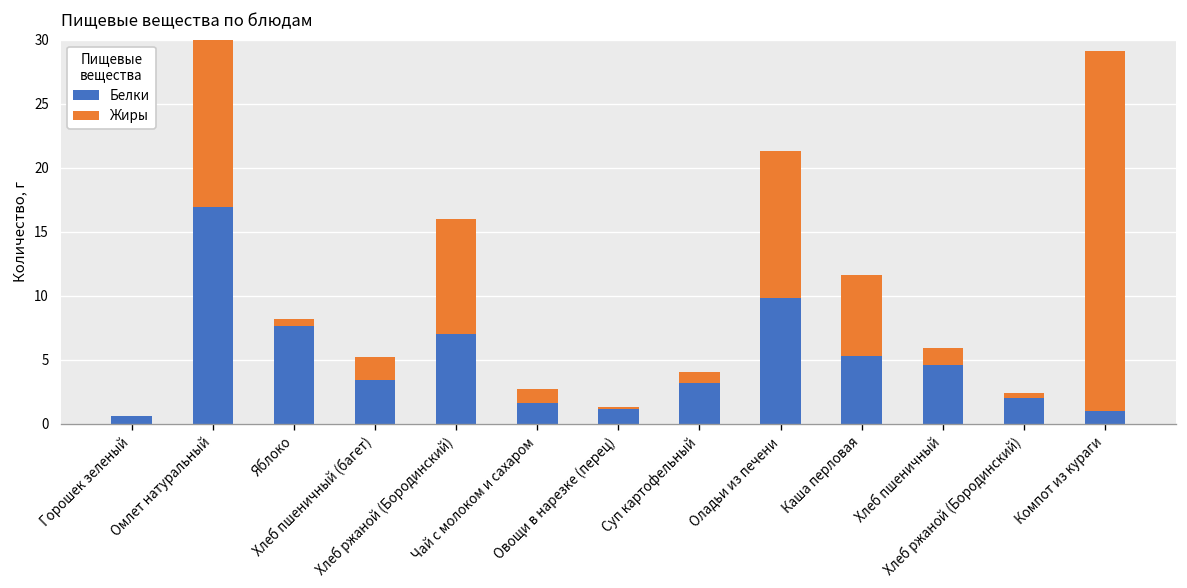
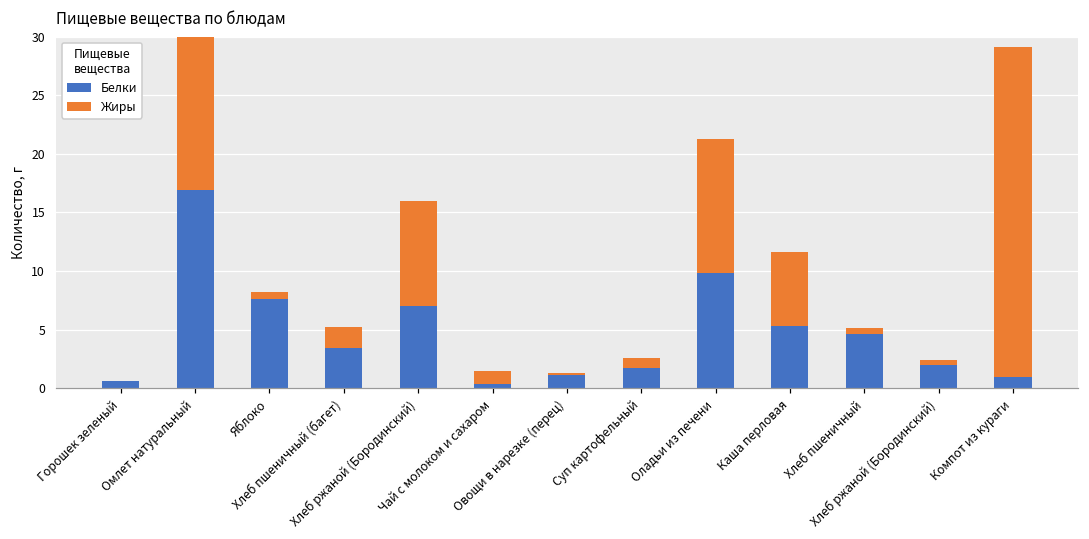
Белки, Чай с молоком и сахаром: 1.6 -> 0.4
Белки, Суп картофельный: 3.2 -> 1.7
Жиры, Хлеб пшеничный: 1.3 -> 0.5
